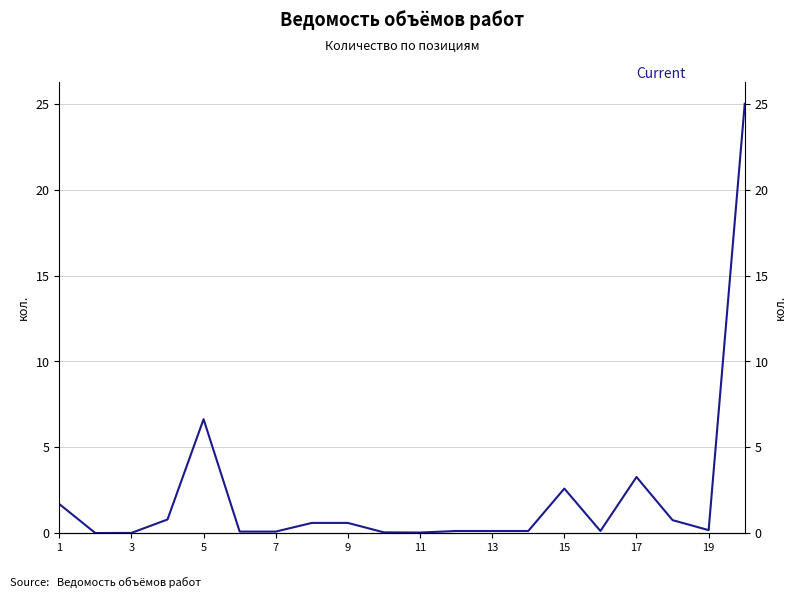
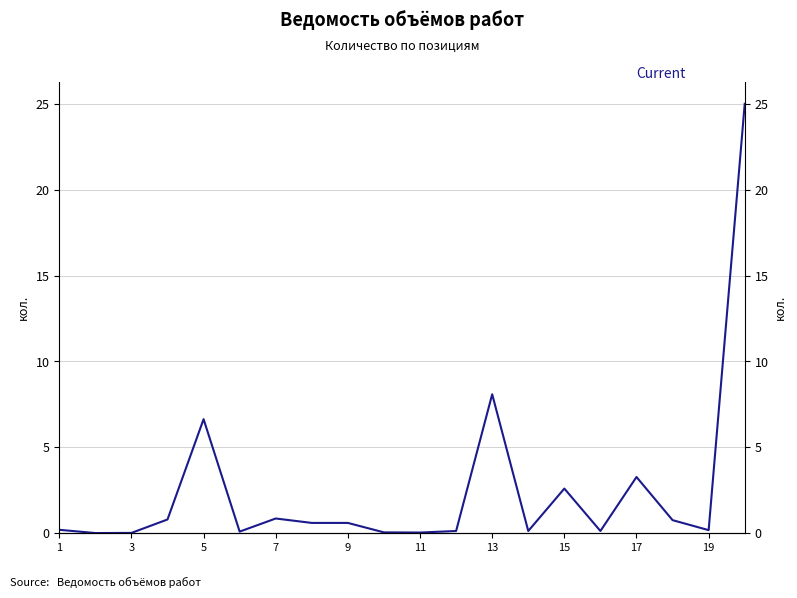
1: 1.7 -> 0.2
7: 0.1 -> 0.9
13: 0.1 -> 8.1
